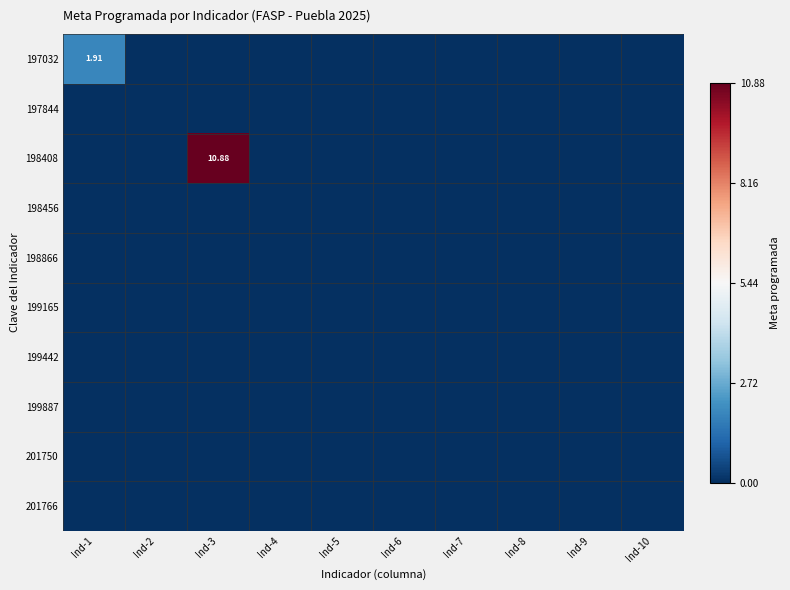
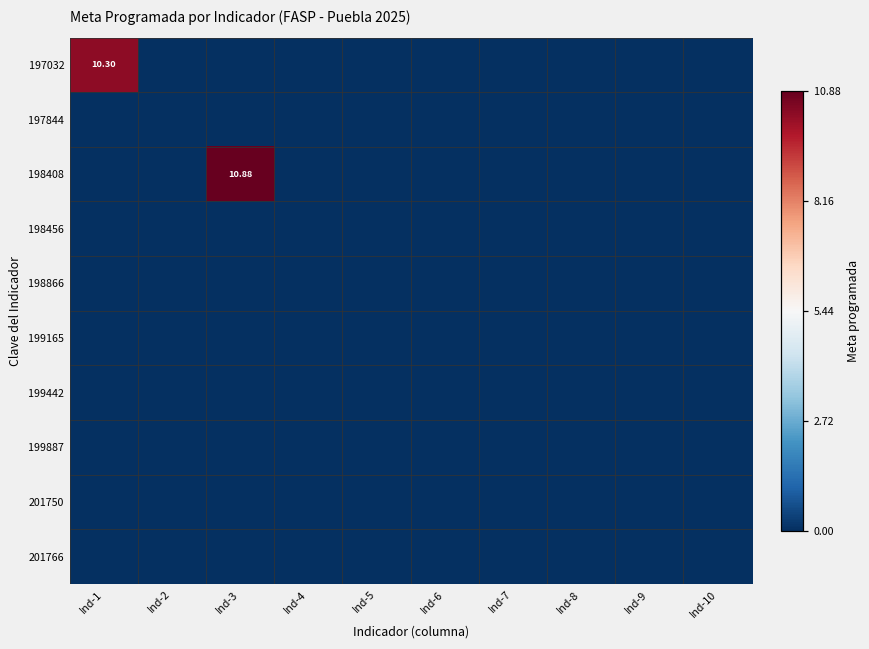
197032, Ind-1: 1.91 -> 10.30
